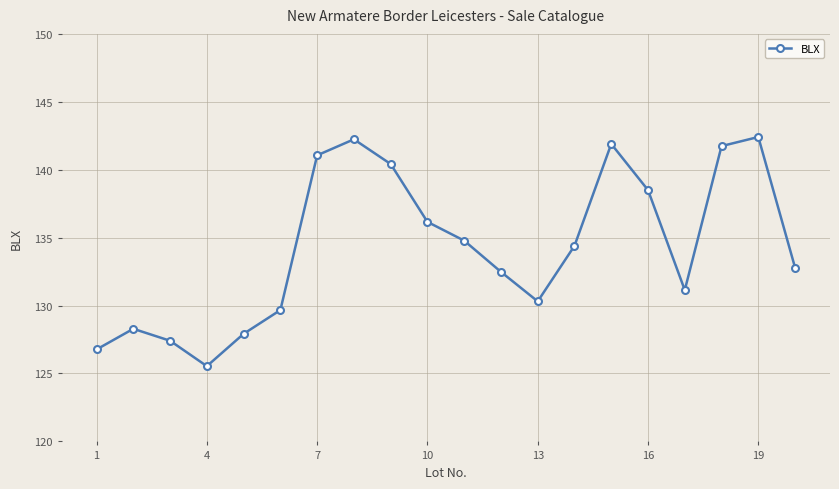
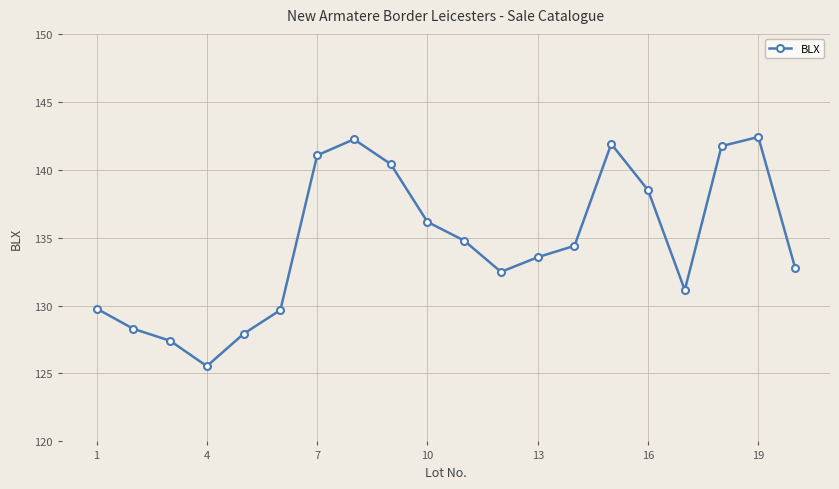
1: 126.8 -> 129.8
13: 130.3 -> 133.6
